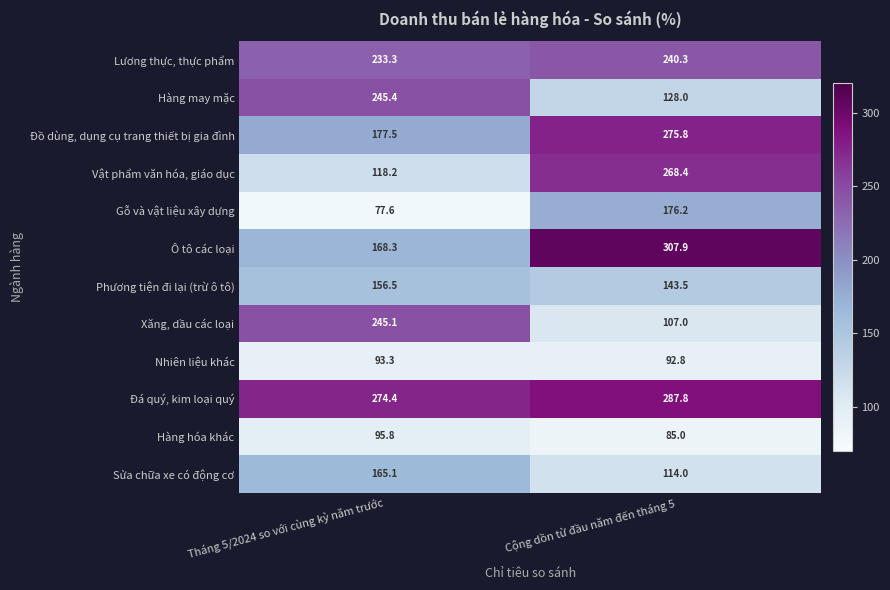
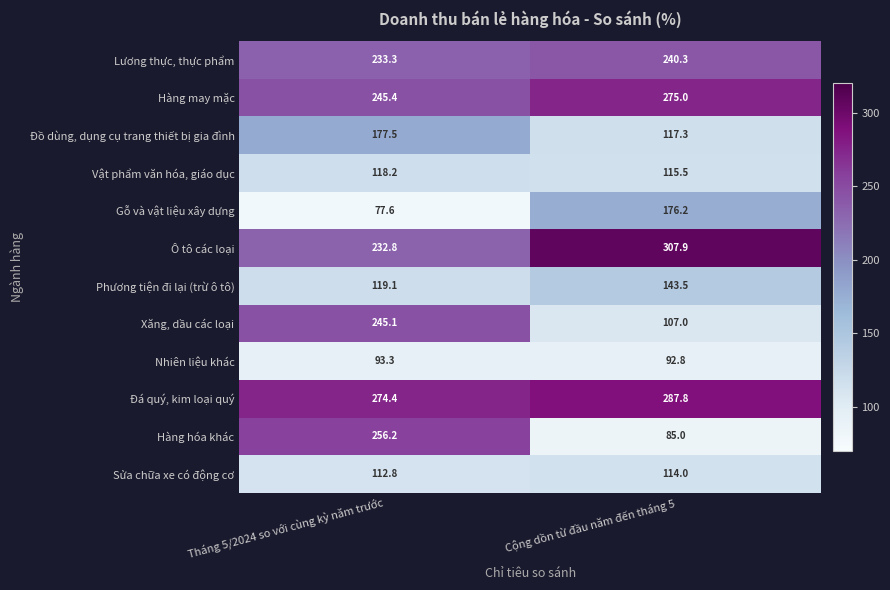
Hàng may mặc, Cộng dồn từ đầu năm đến tháng 5: 128.0 -> 275.0
Đồ dùng, dụng cụ trang thiết bị gia đình, Cộng dồn từ đầu năm đến tháng 5: 275.8 -> 117.3
Vật phẩm văn hóa, giáo dục, Cộng dồn từ đầu năm đến tháng 5: 268.4 -> 115.5
Ô tô các loại, Tháng 5/2024 so với cùng kỳ năm trước: 168.3 -> 232.8
Phương tiện đi lại (trừ ô tô), Tháng 5/2024 so với cùng kỳ năm trước: 156.5 -> 119.1
Hàng hóa khác, Tháng 5/2024 so với cùng kỳ năm trước: 95.8 -> 256.2
Sửa chữa xe có động cơ, Tháng 5/2024 so với cùng kỳ năm trước: 165.1 -> 112.8
